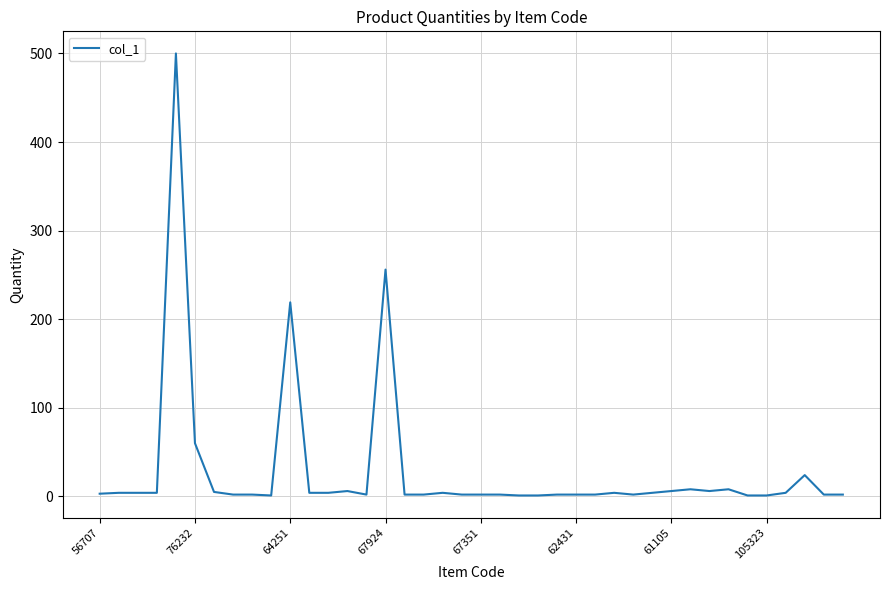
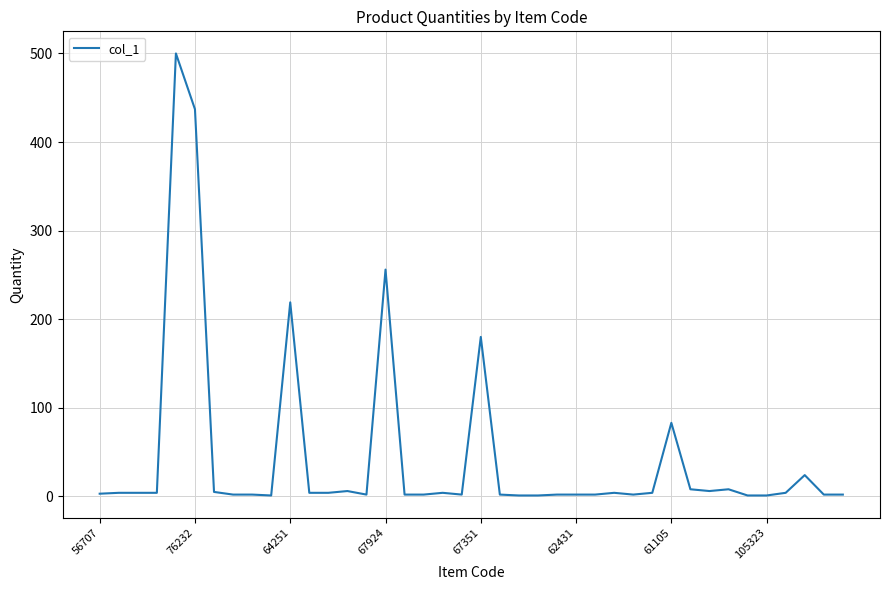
76232: 60 -> 440
67351: 0 -> 180
61105: 10 -> 80
